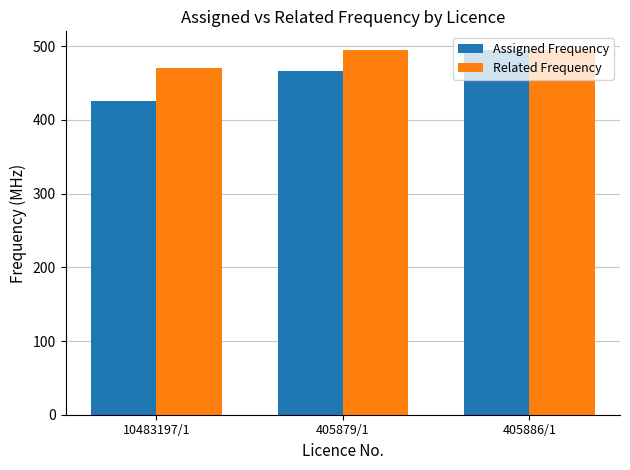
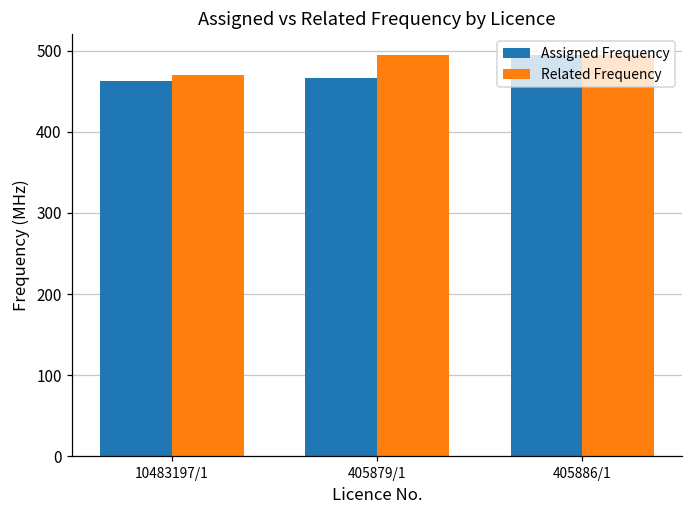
Assigned Frequency, 10483197/1: 430 -> 460
